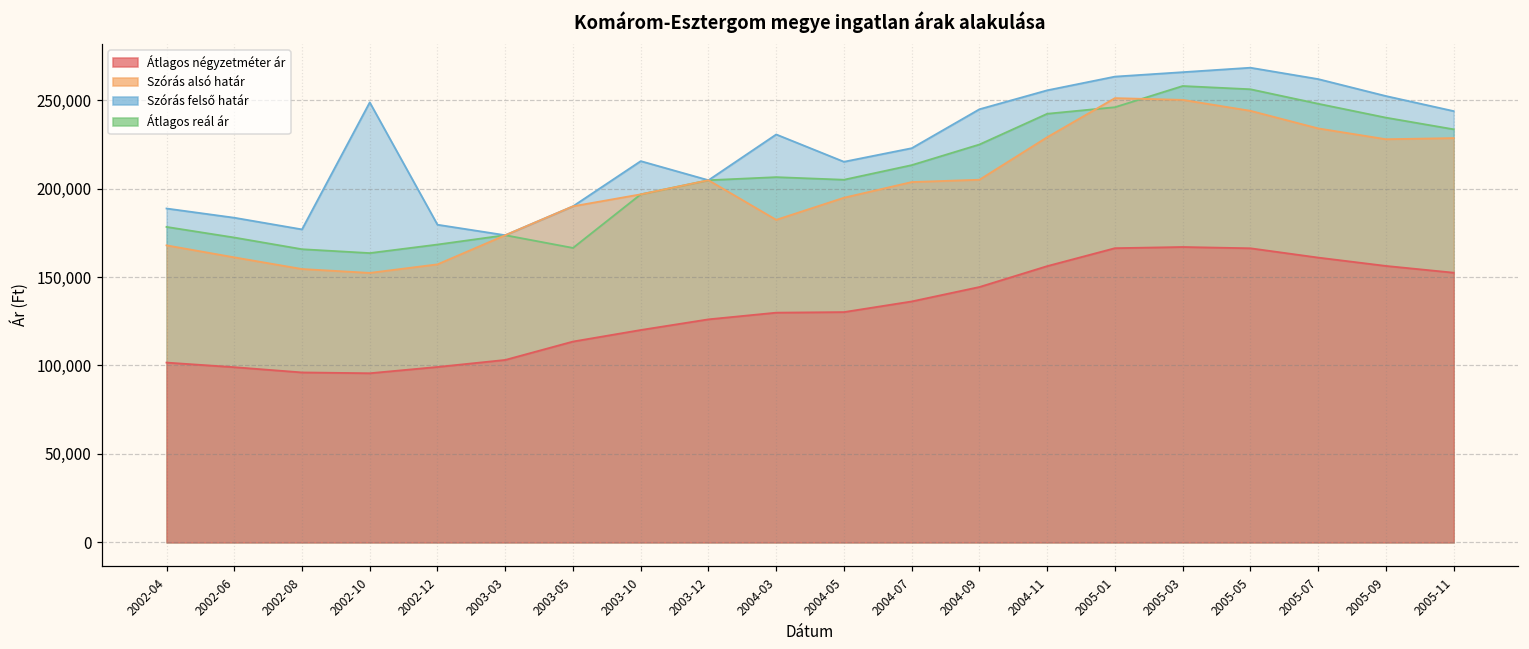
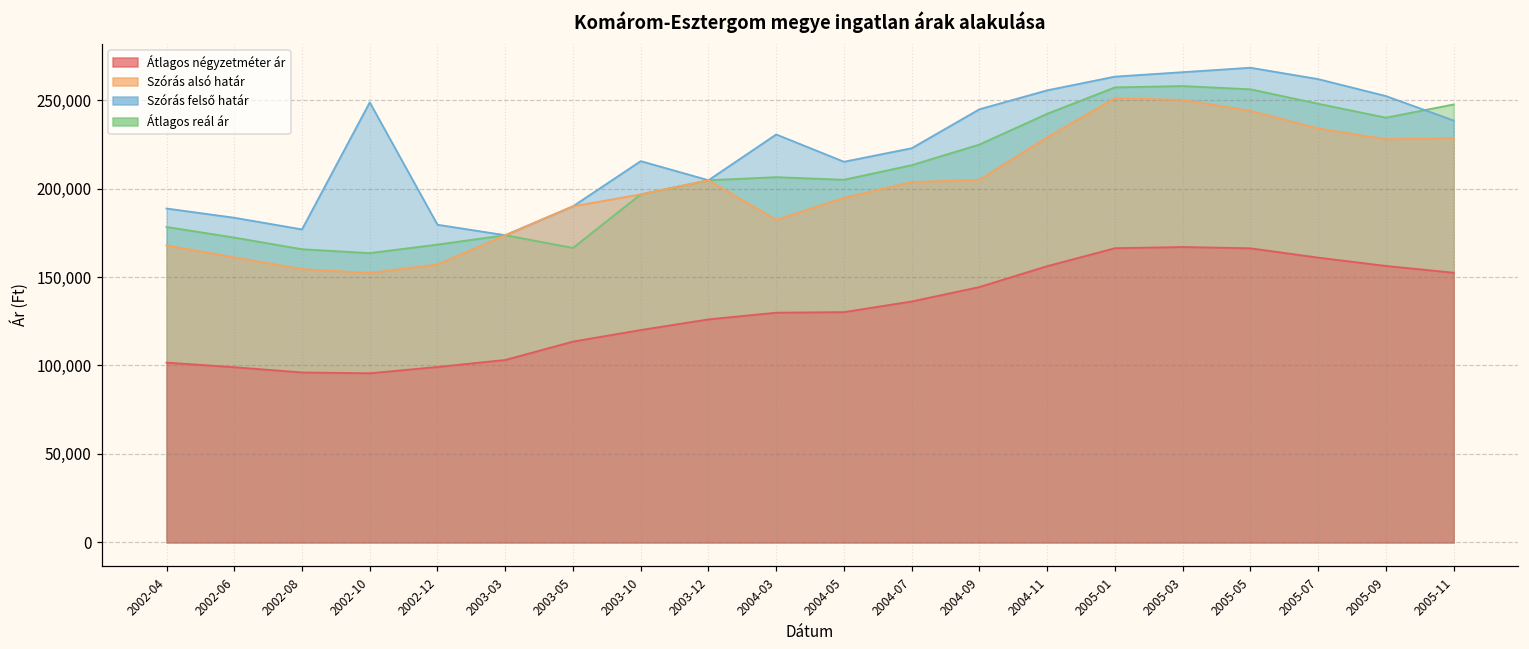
Átlagos reál ár, 2005-01: 246,000 -> 257,000
Átlagos reál ár, 2005-11: 233,000 -> 248,000
Szórás felső határ, 2005-11: 244,000 -> 238,000
